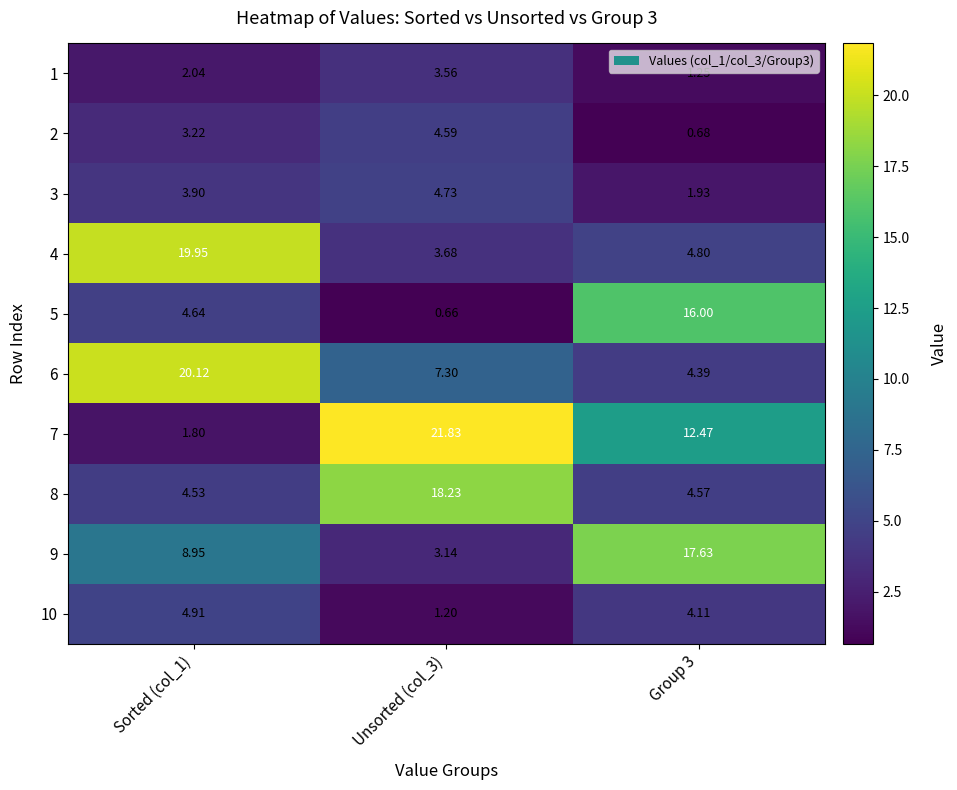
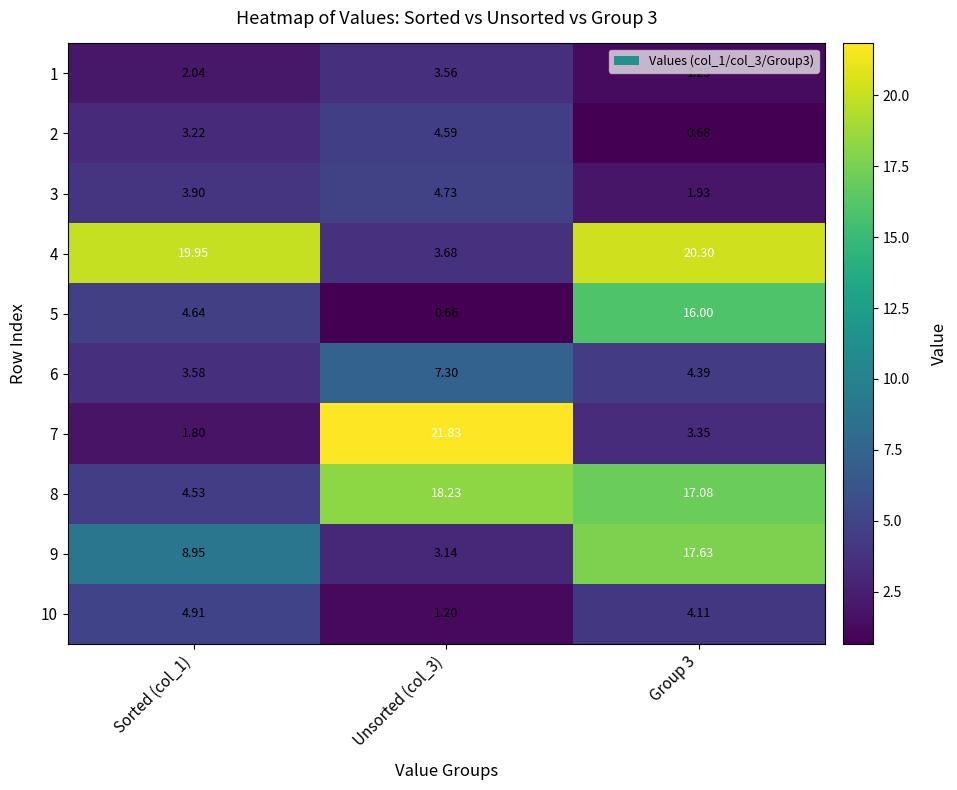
4, Group 3: 4.80 -> 20.30
6, Sorted (col_1): 20.12 -> 3.58
7, Group 3: 12.47 -> 3.35
8, Group 3: 4.57 -> 17.08
